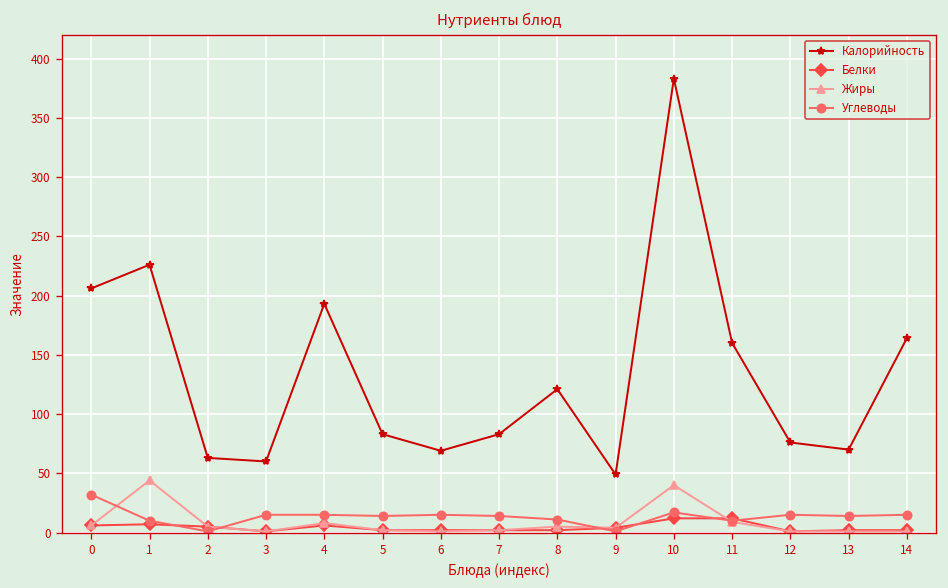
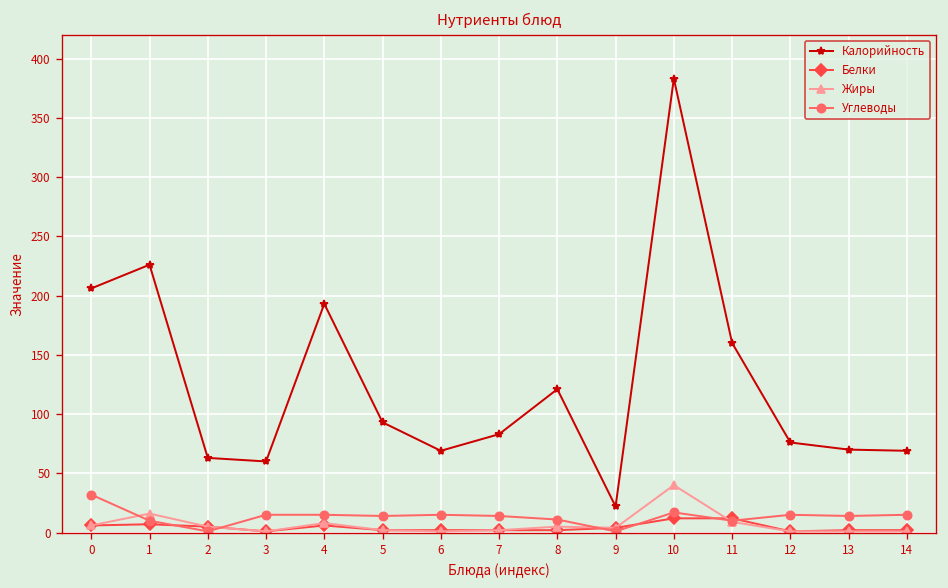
Жиры, 1: 40 -> 20
Калорийность, 5: 80 -> 90
Калорийность, 9: 50 -> 20
Калорийность, 14: 160 -> 70
